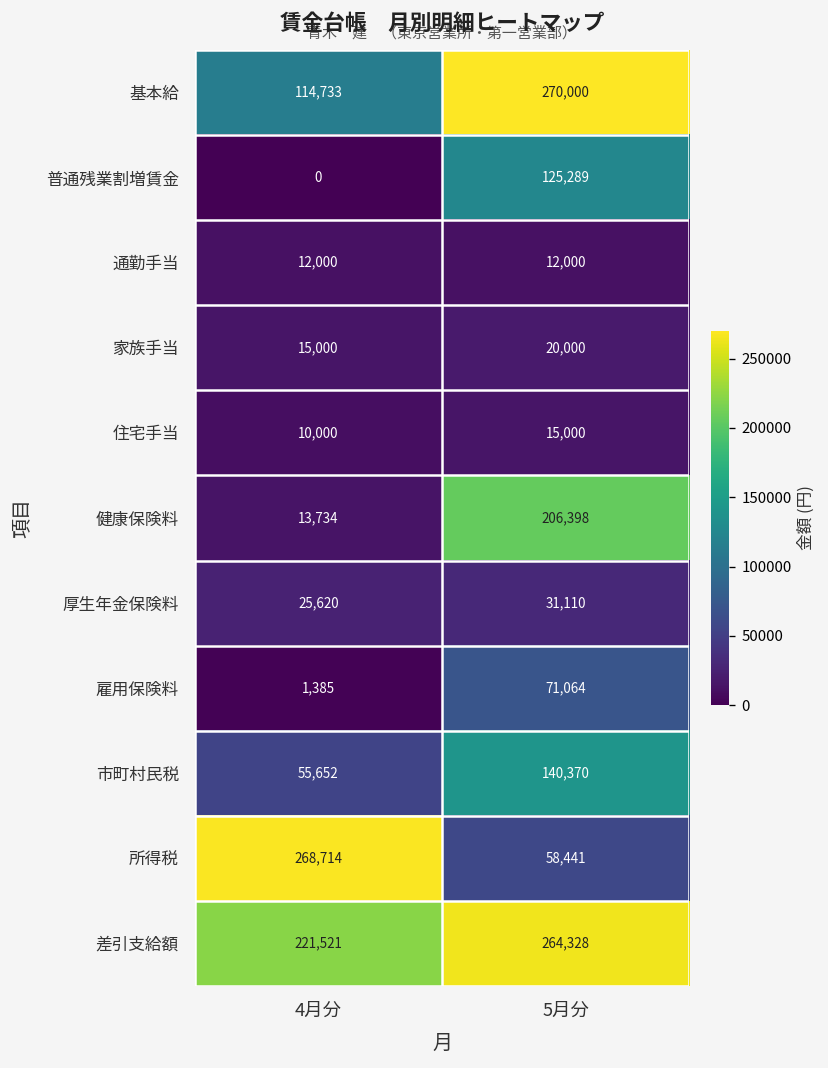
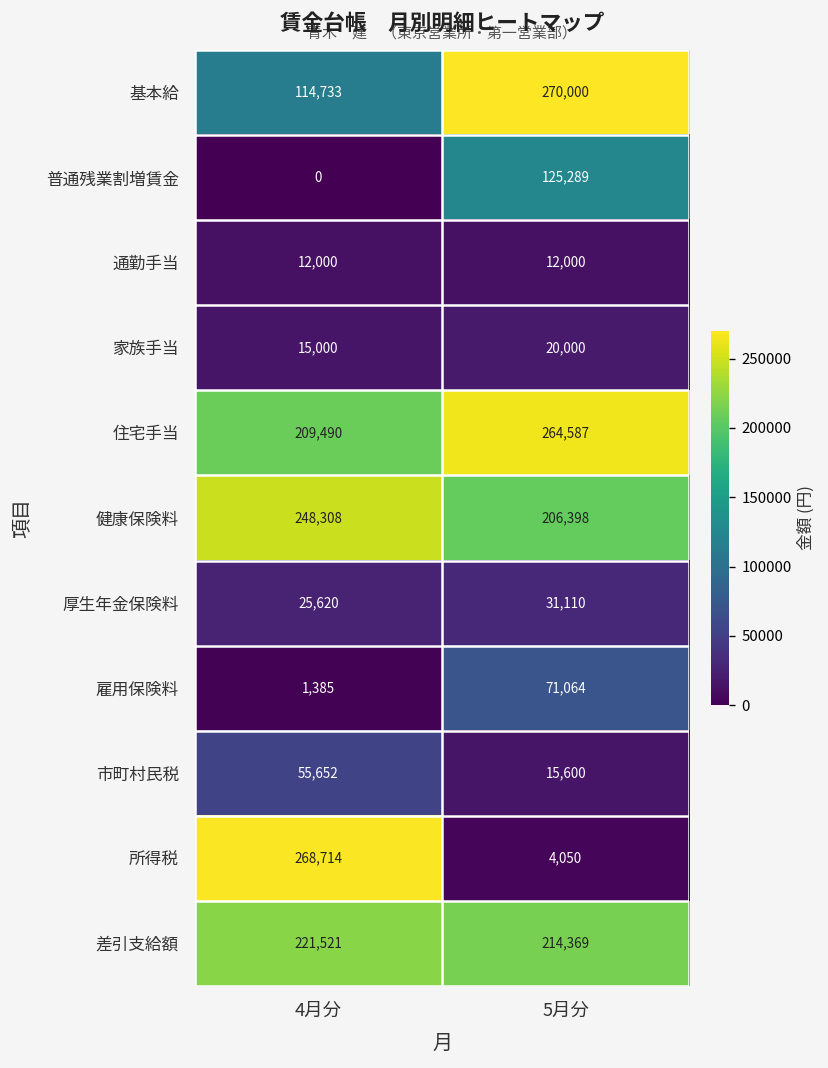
住宅手当, 4月分: 10,000 -> 209,490
住宅手当, 5月分: 15,000 -> 264,587
健康保険料, 4月分: 13,734 -> 248,308
市町村民税, 5月分: 140,370 -> 15,600
所得税, 5月分: 58,441 -> 4,050
差引支給額, 5月分: 264,328 -> 214,369
